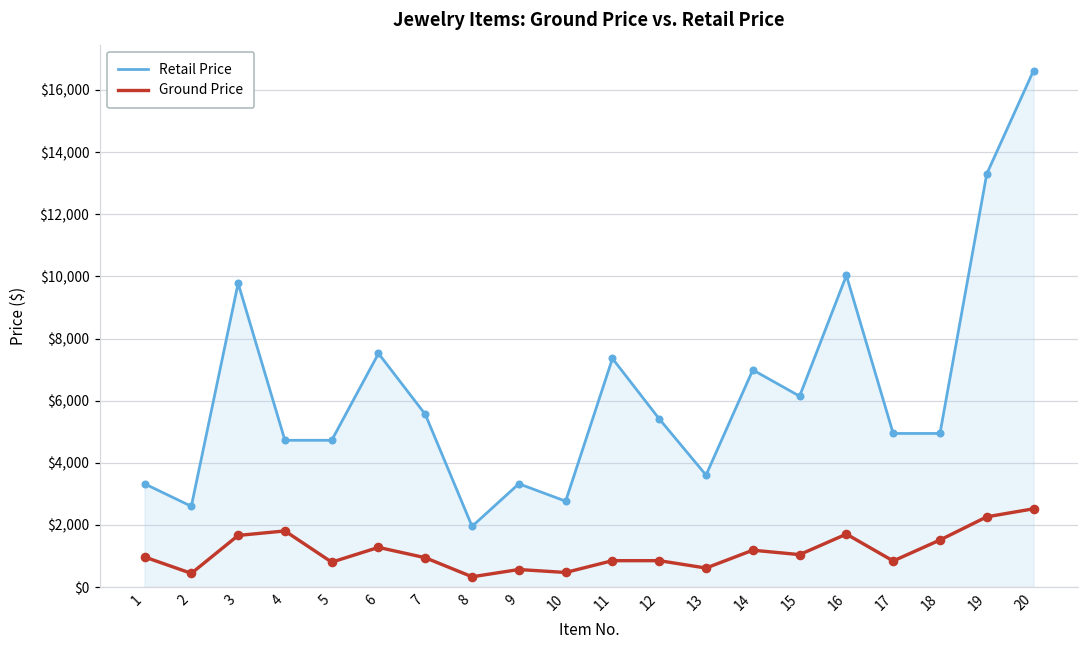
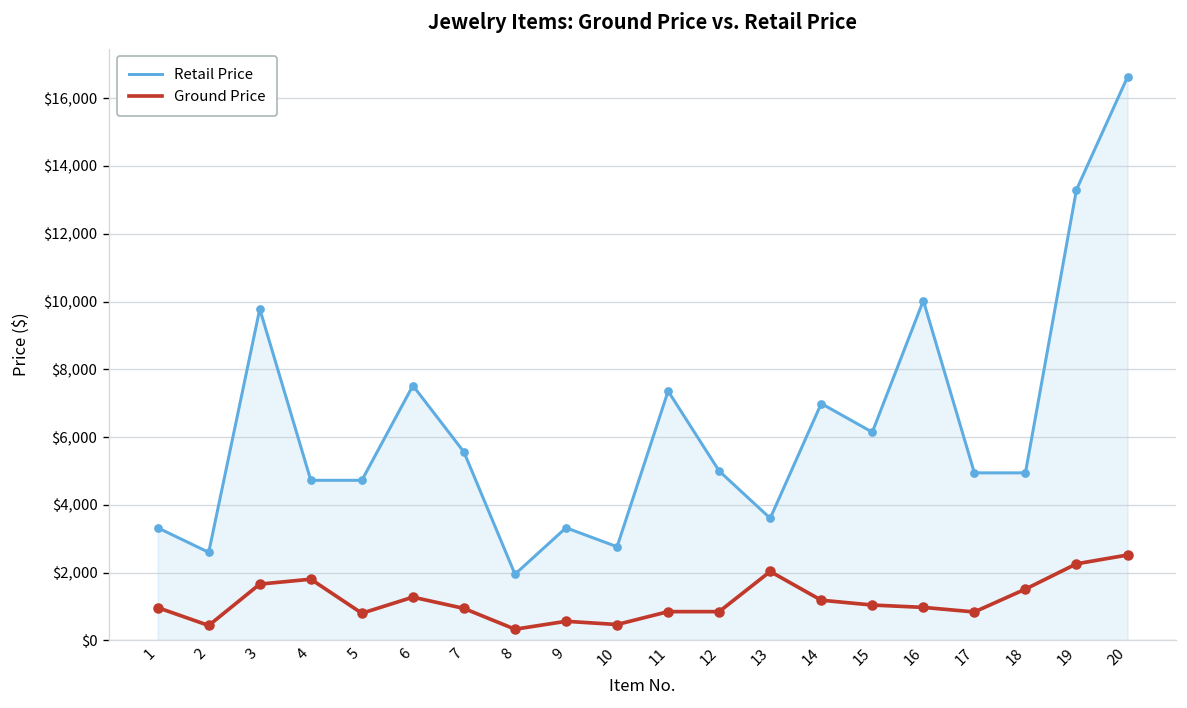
Retail Price, 12: $5,400 -> $5,000
Ground Price, 13: $600 -> $2,000
Ground Price, 16: $1,700 -> $1,000
